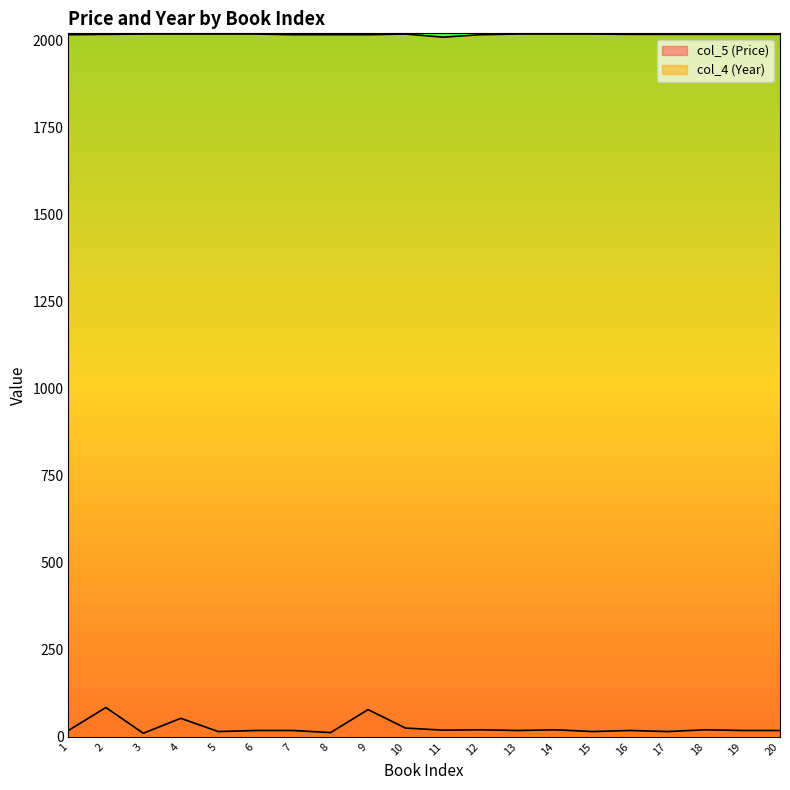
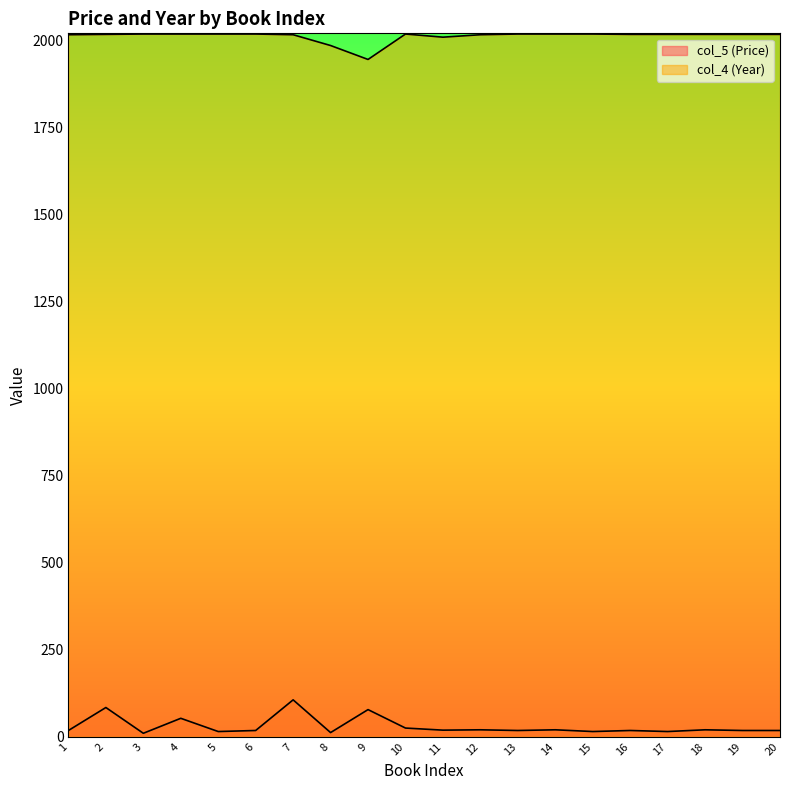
col_5 (Price), 7: 20 -> 110
col_4 (Year), 8: 2020 -> 1990
col_4 (Year), 9: 2020 -> 1950
